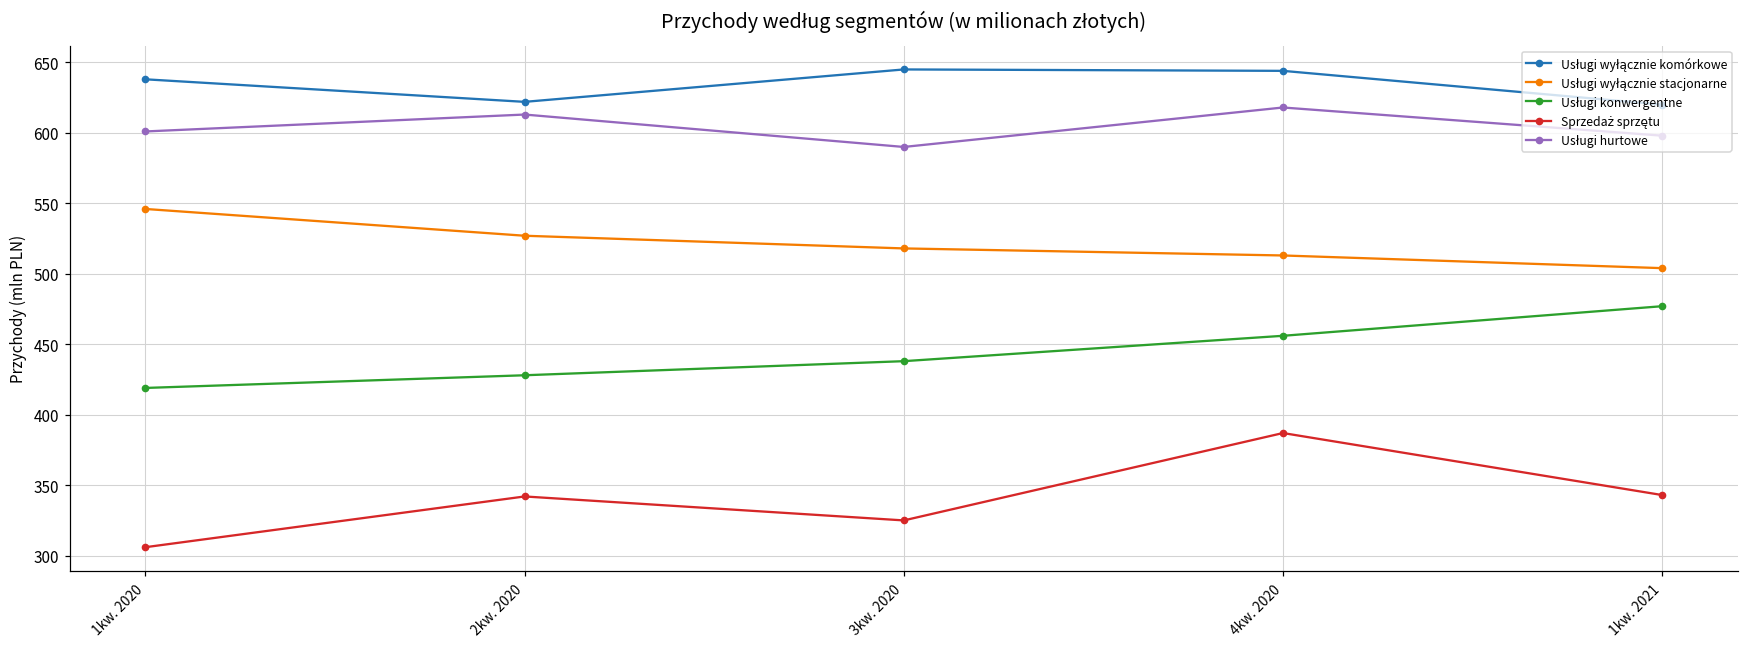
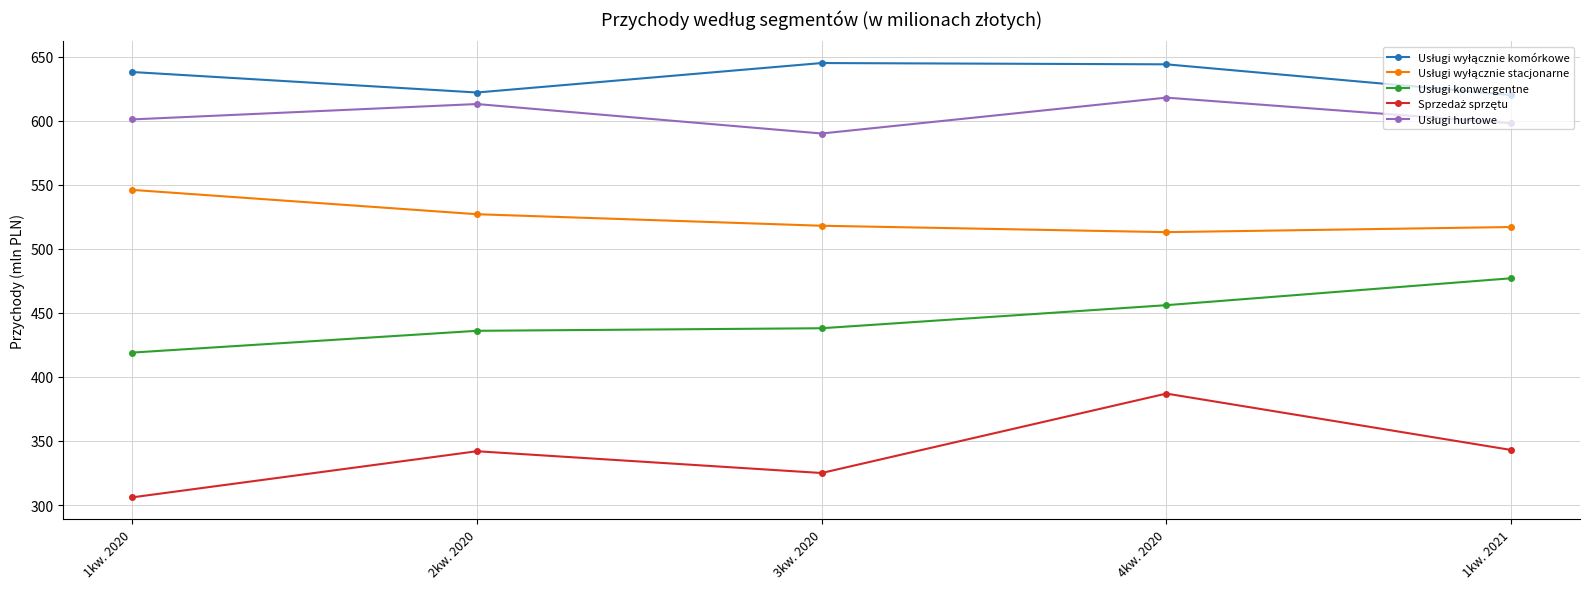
Usługi konwergentne, 2kw. 2020: 428 -> 436
Usługi wyłącznie stacjonarne, 1kw. 2021: 504 -> 517
